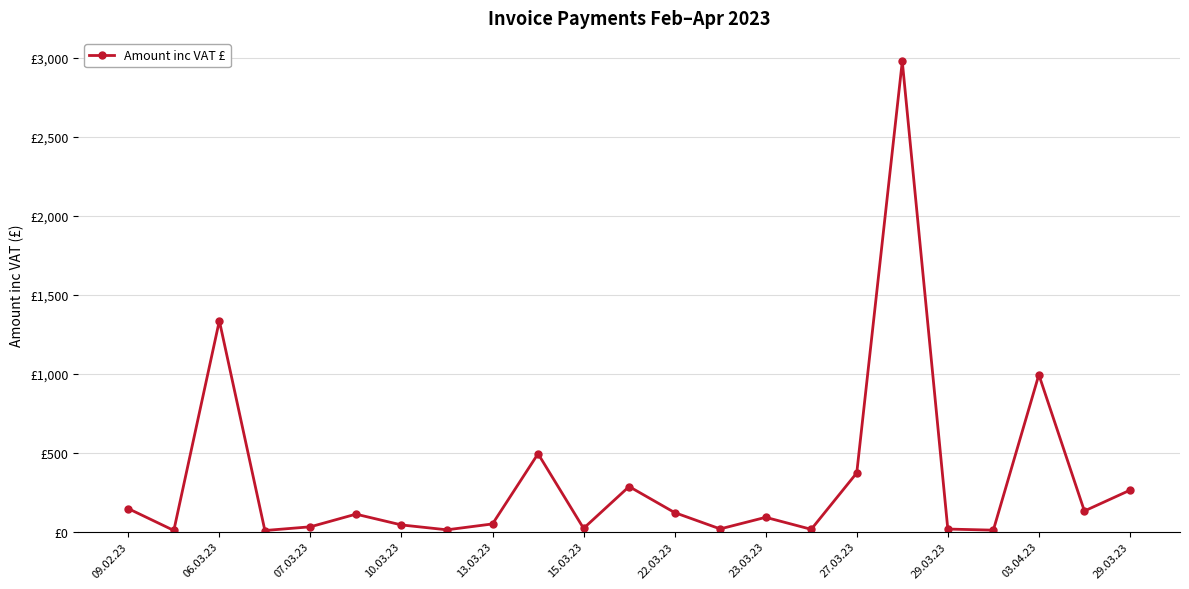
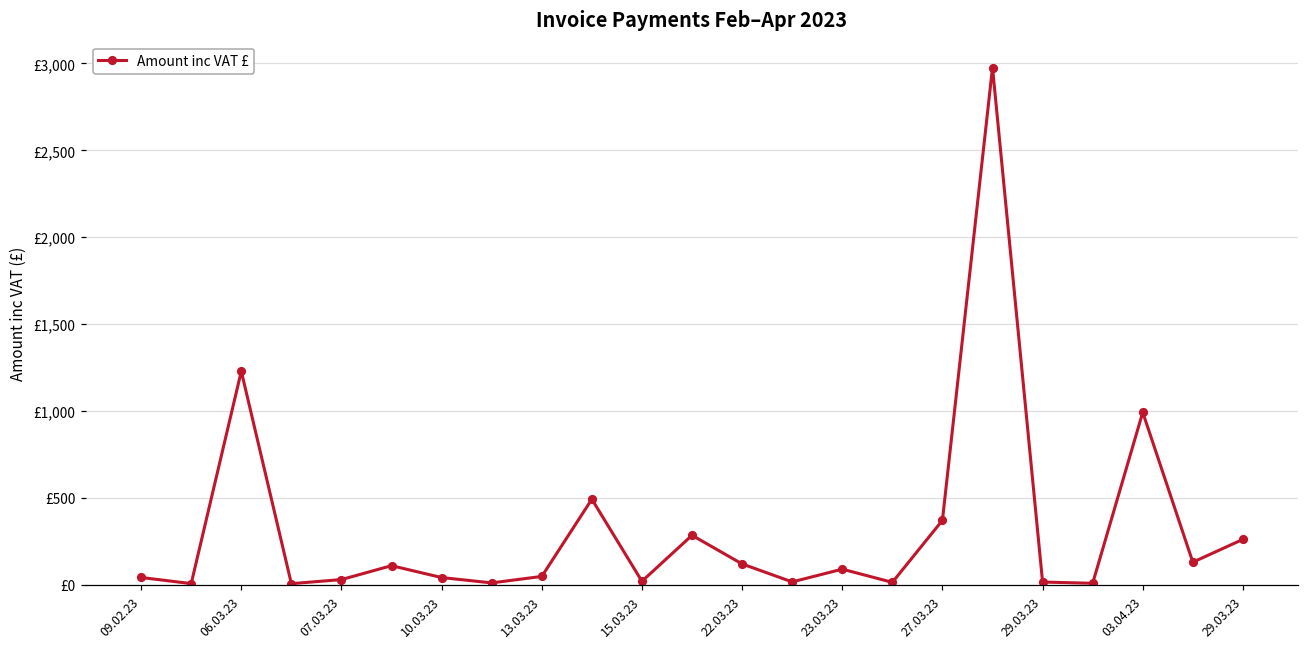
09.02.23: £150 -> £40
06.03.23: £1,330 -> £1,230
